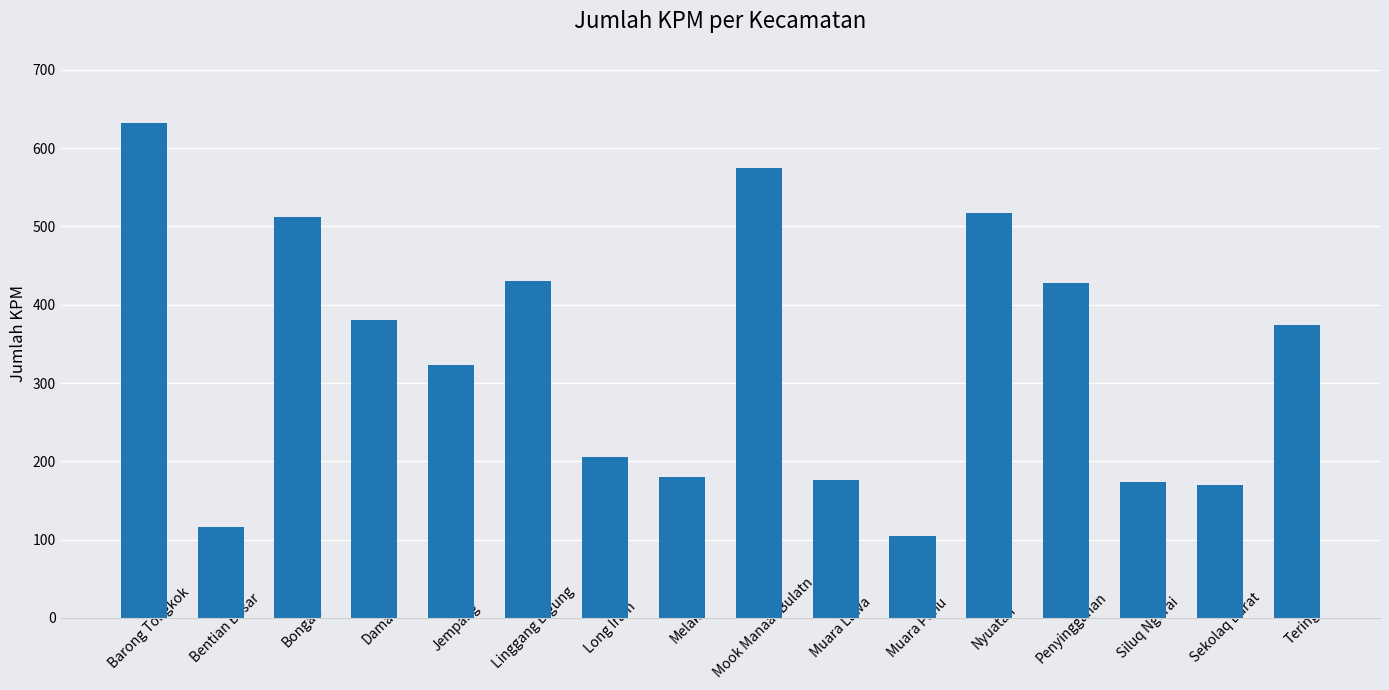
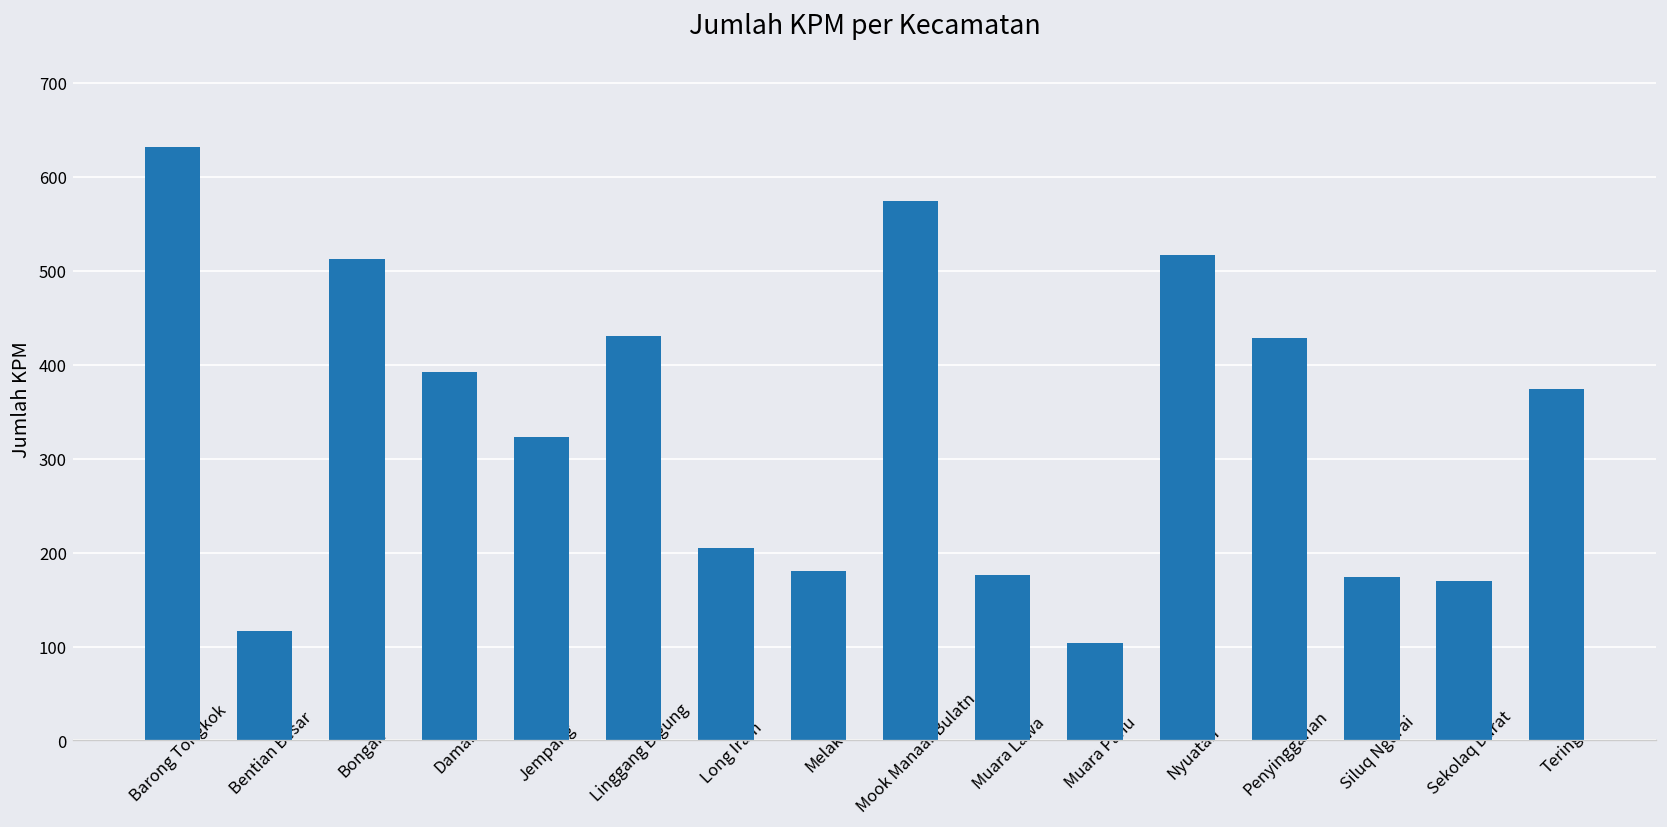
Damai: 380 -> 390
